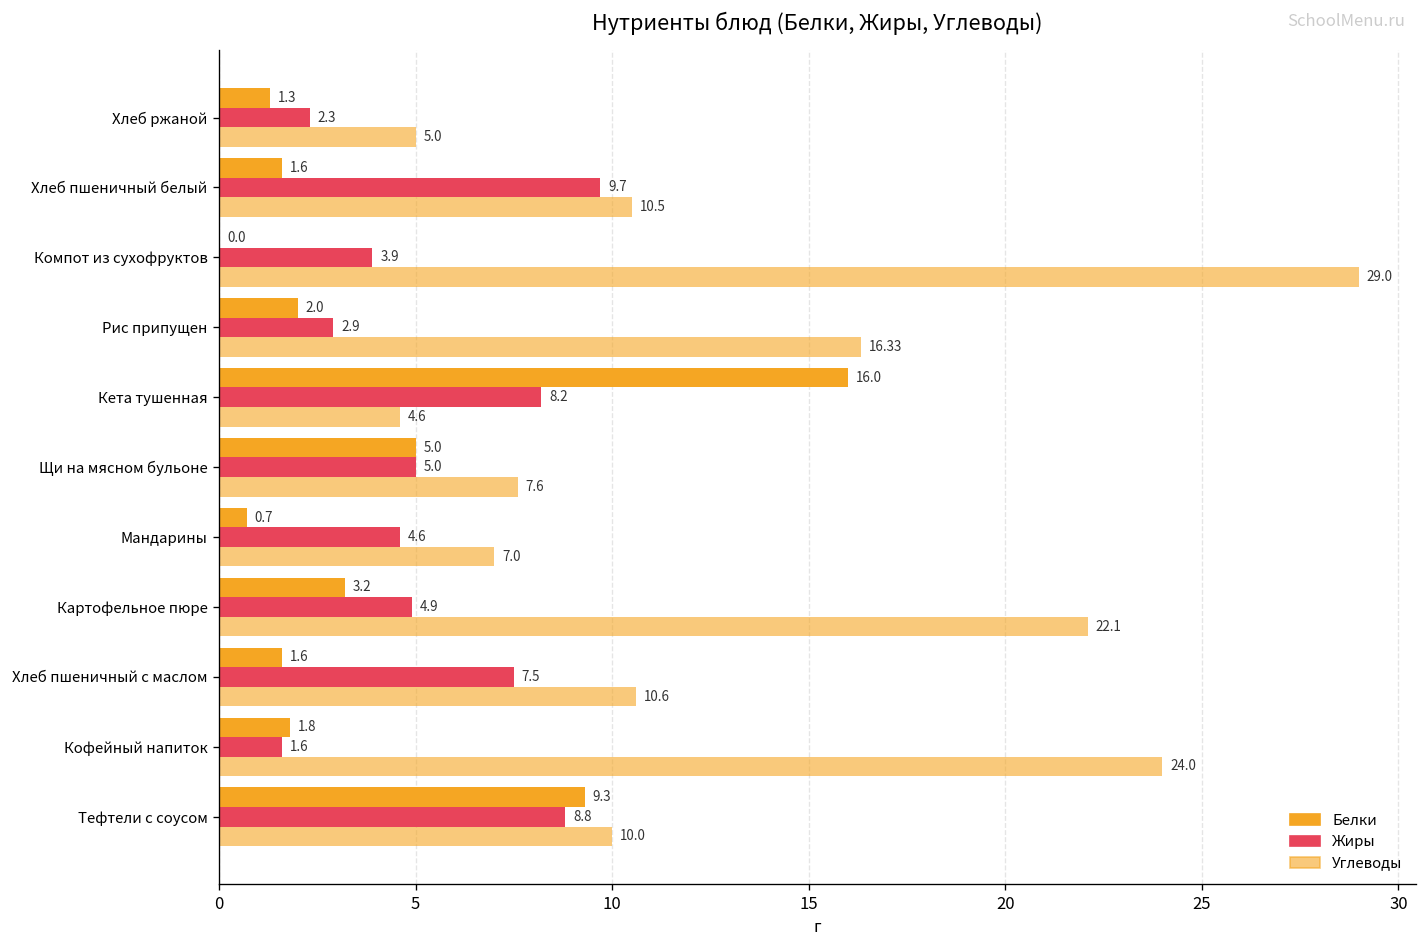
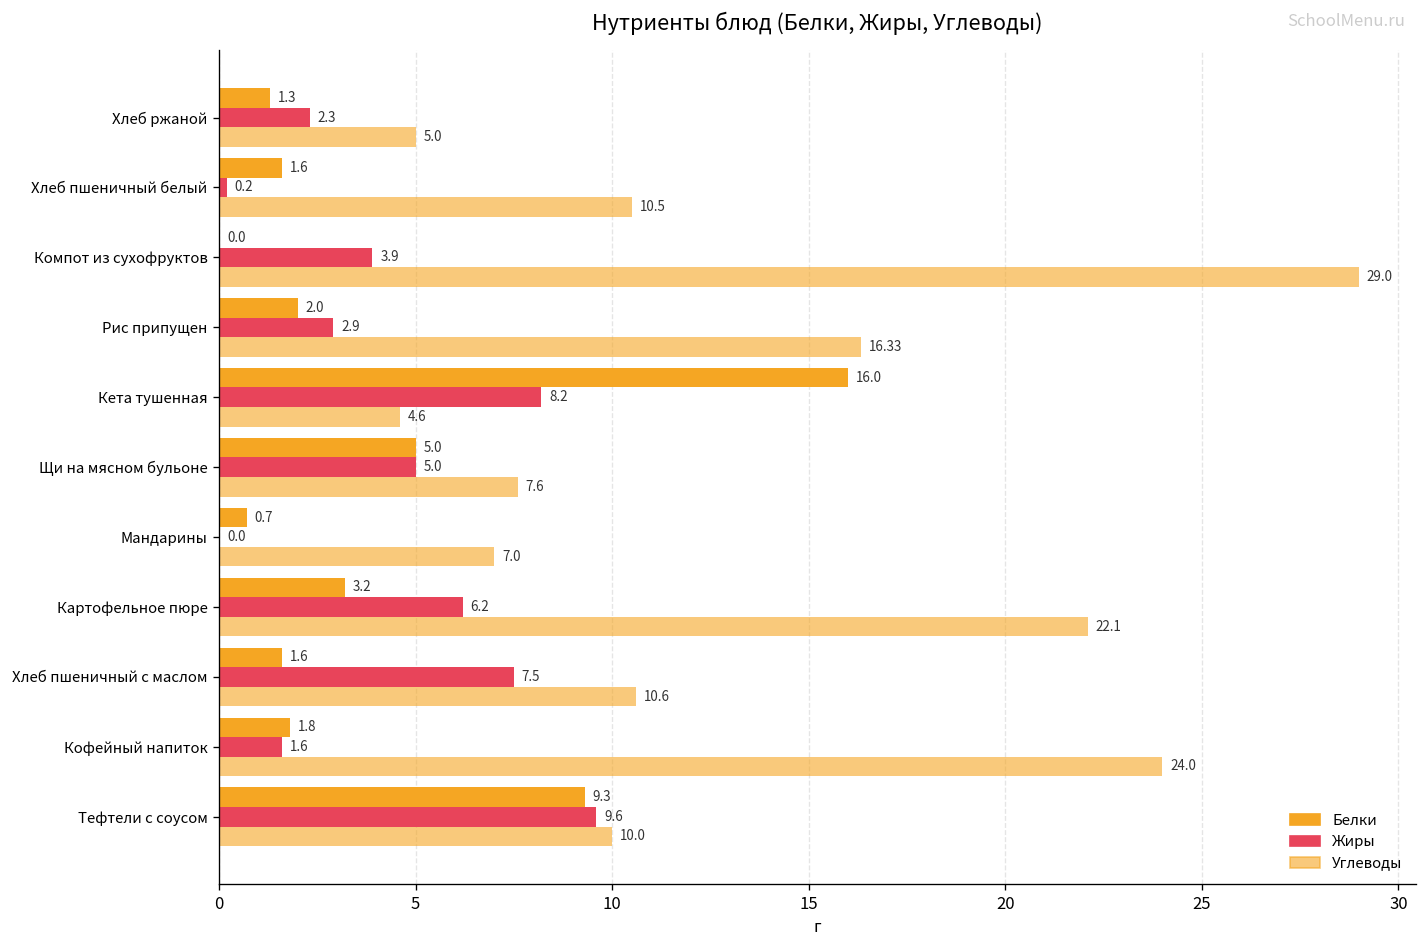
Жиры, Хлеб пшеничный белый: 9.7 -> 0.2
Жиры, Мандарины: 4.6 -> 0.0
Жиры, Картофельное пюре: 4.9 -> 6.2
Жиры, Тефтели с соусом: 8.8 -> 9.6
